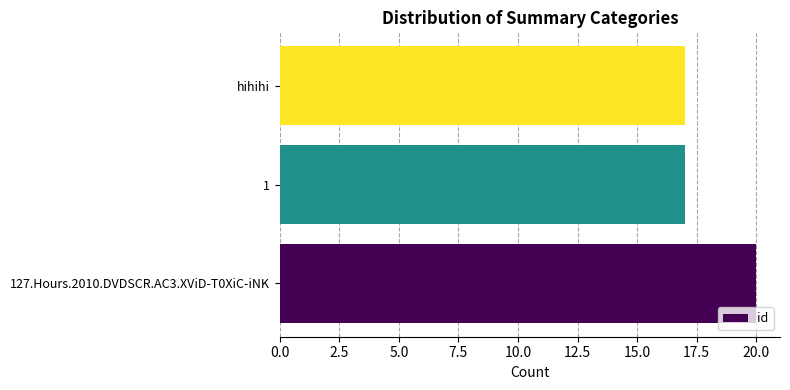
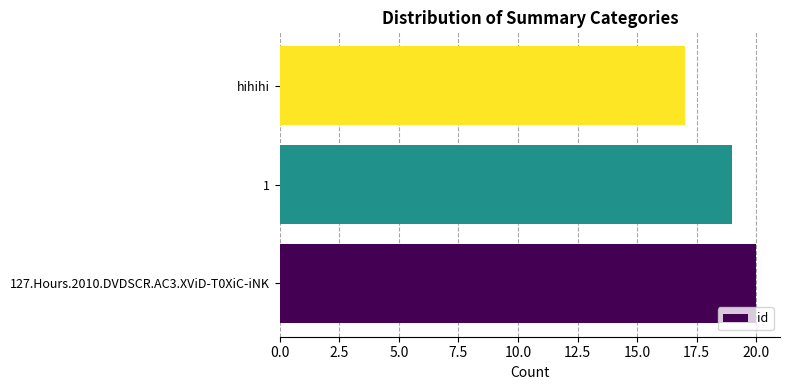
1: 17 -> 19
